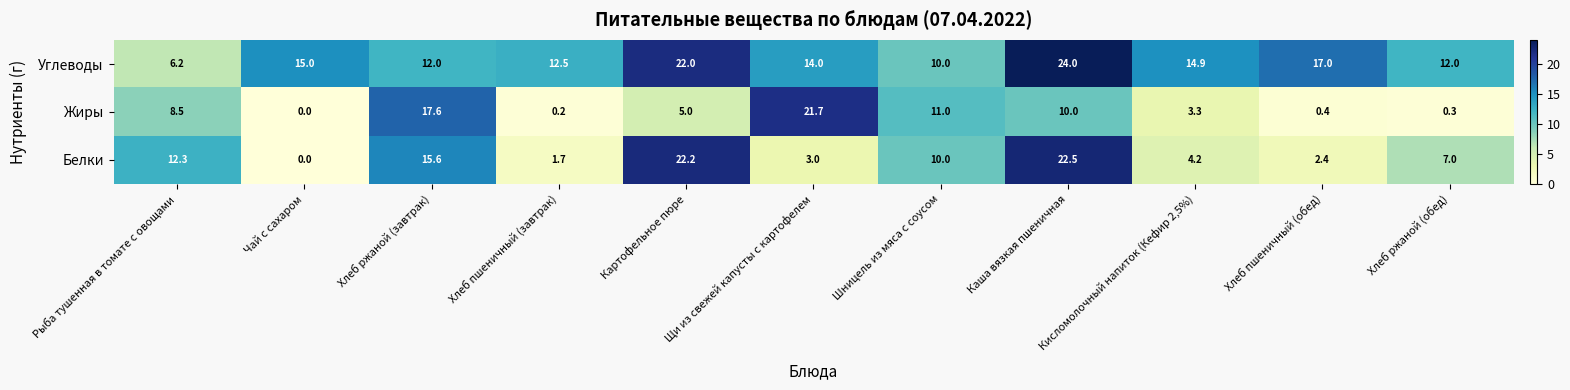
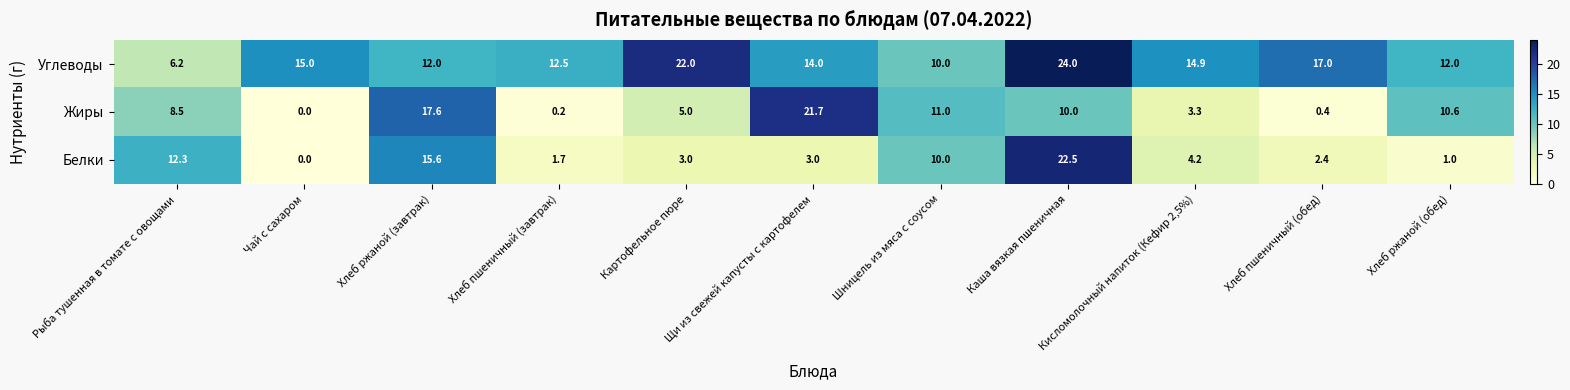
Жиры, Хлеб ржаной (обед): 0.3 -> 10.6
Белки, Картофельное пюре: 22.2 -> 3.0
Белки, Хлеб ржаной (обед): 7.0 -> 1.0
